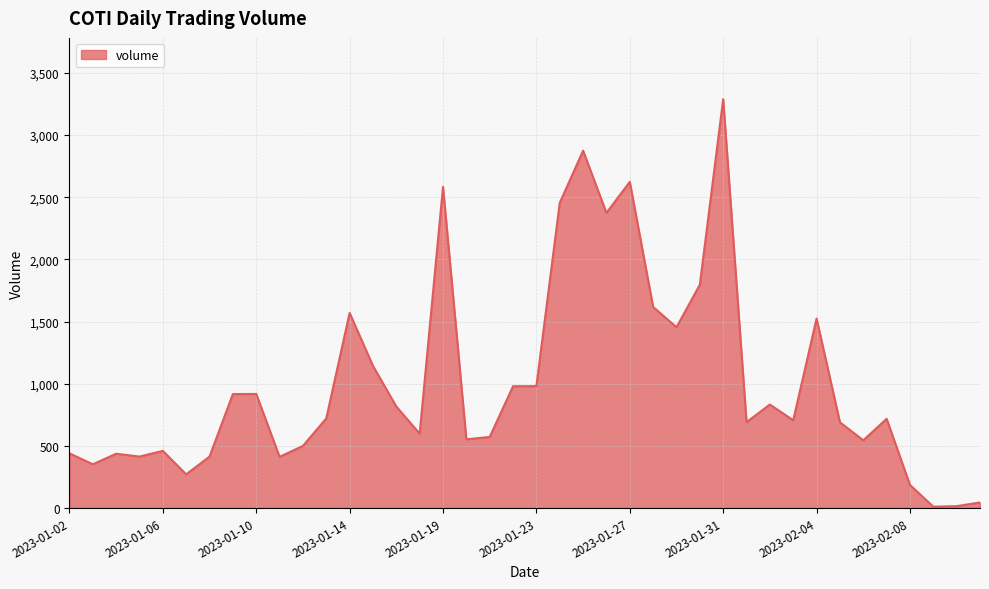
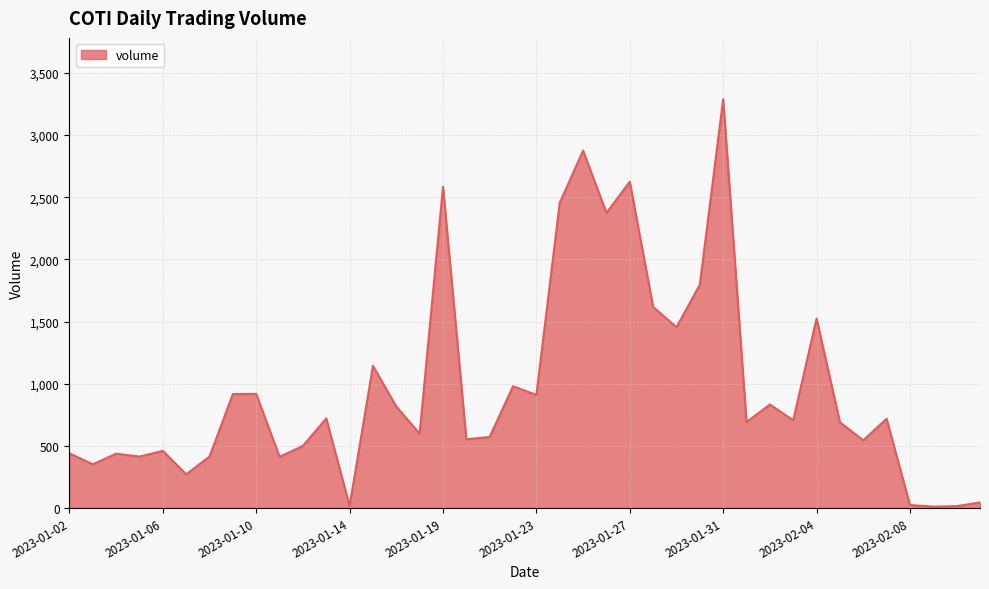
2023-01-14: 1,570 -> 20
2023-01-23: 980 -> 910
2023-02-08: 190 -> 20
